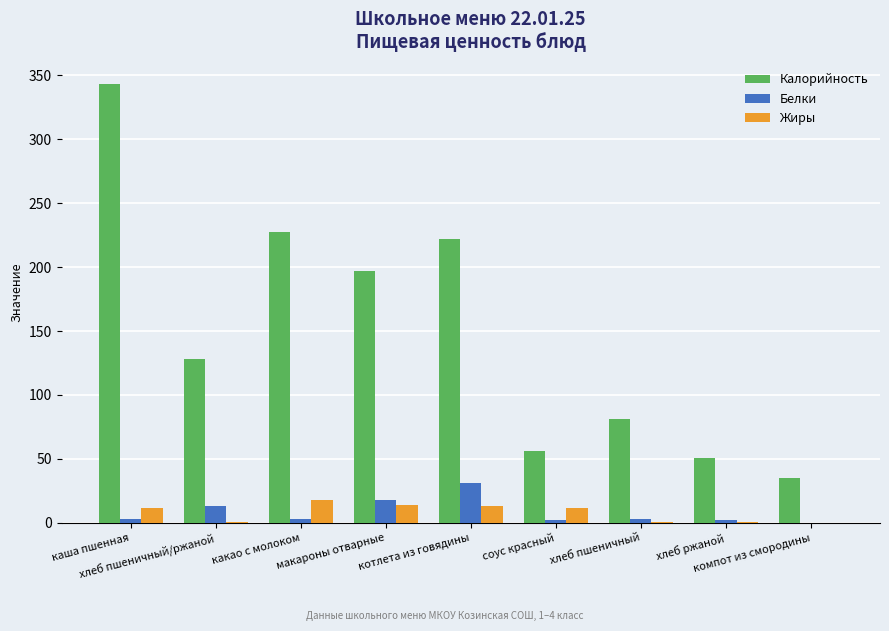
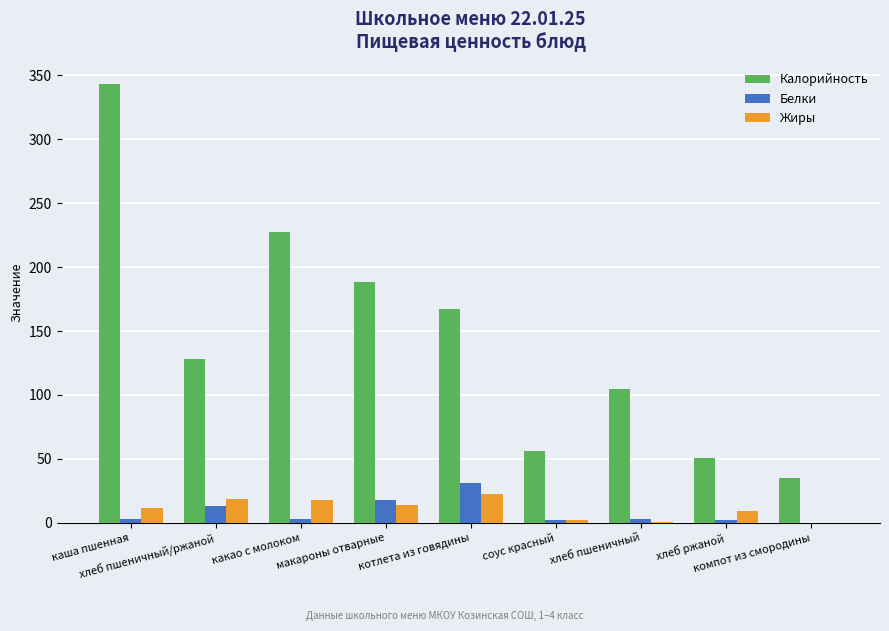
Жиры, хлеб пшеничный/ржаной: 1 -> 19
Калорийность, макароны отварные: 197 -> 188
Калорийность, котлета из говядины: 222 -> 167
Жиры, котлета из говядины: 13 -> 23
Жиры, соус красный: 12 -> 2
Калорийность, хлеб пшеничный: 81 -> 105
Жиры, хлеб ржаной: 1 -> 9
